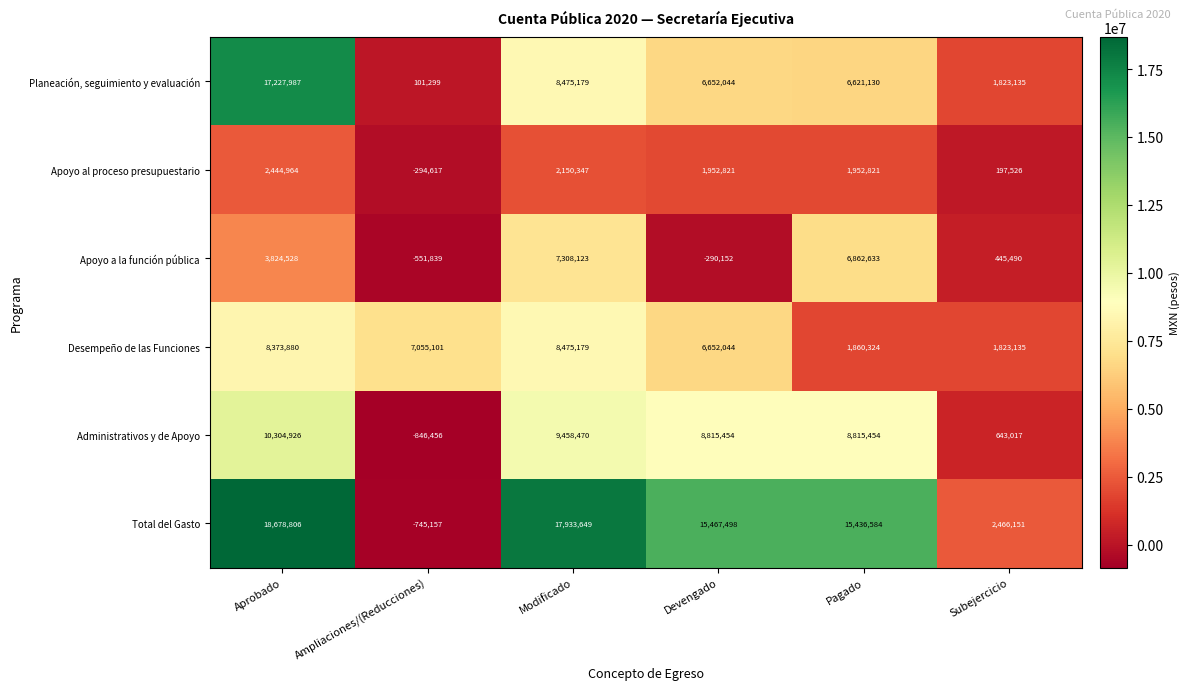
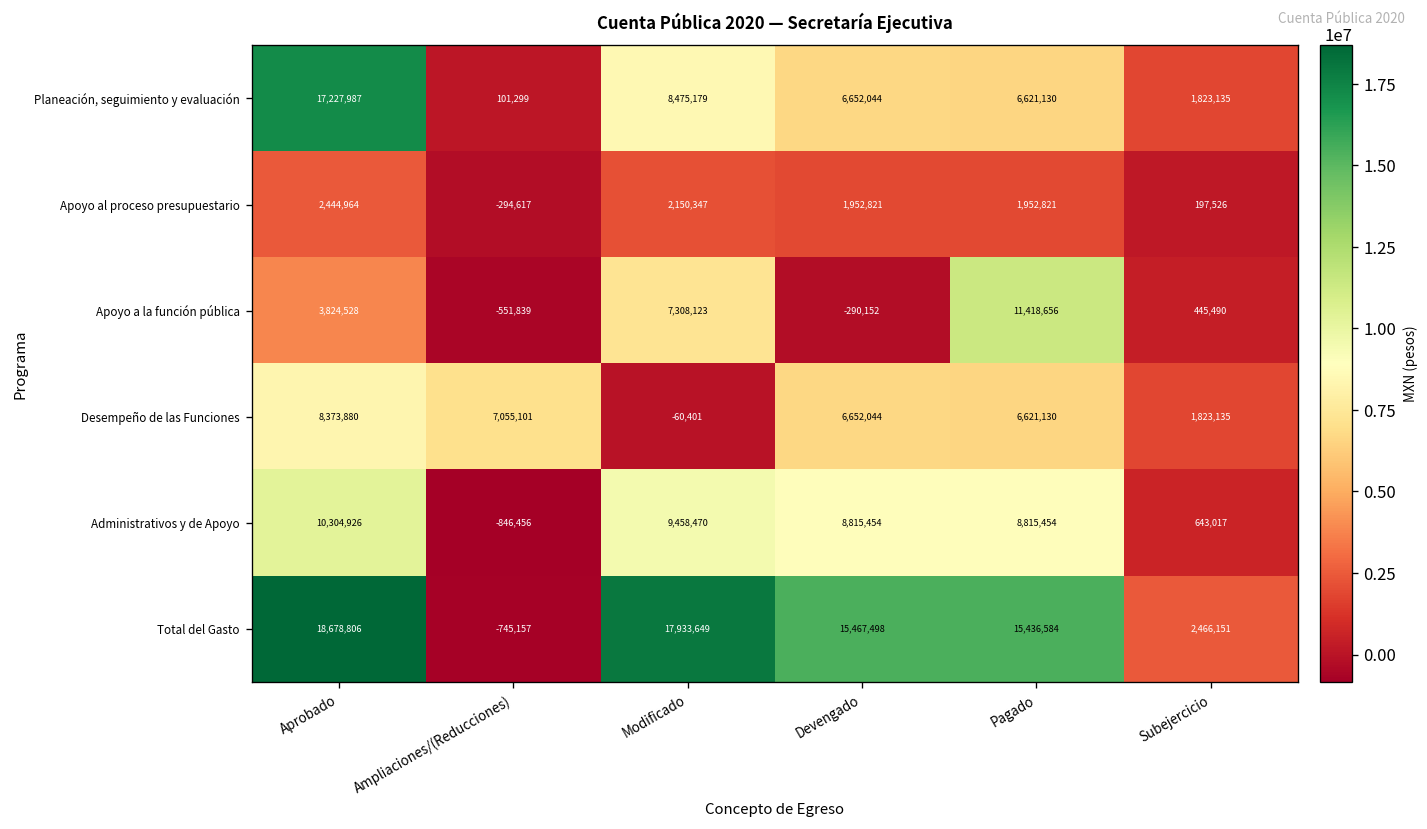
Apoyo a la función pública, Pagado: 6,862,633 -> 11,418,656
Desempeño de las Funciones, Modificado: 8,475,179 -> -60,401
Desempeño de las Funciones, Pagado: 1,860,324 -> 6,621,130
